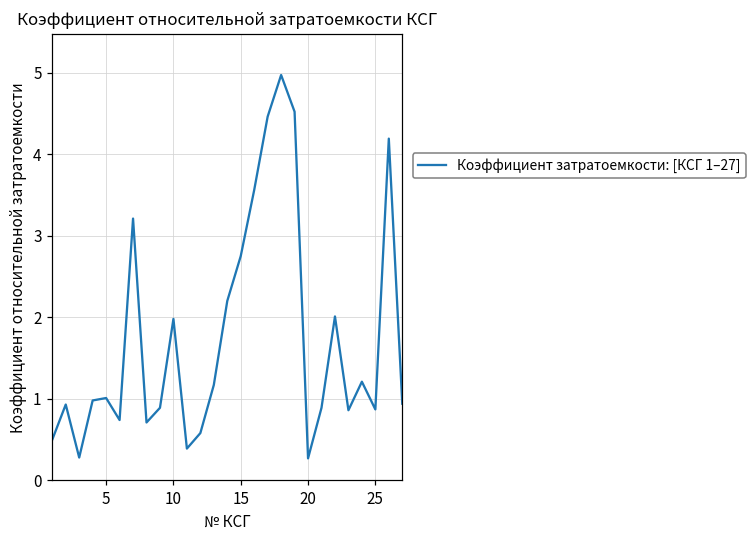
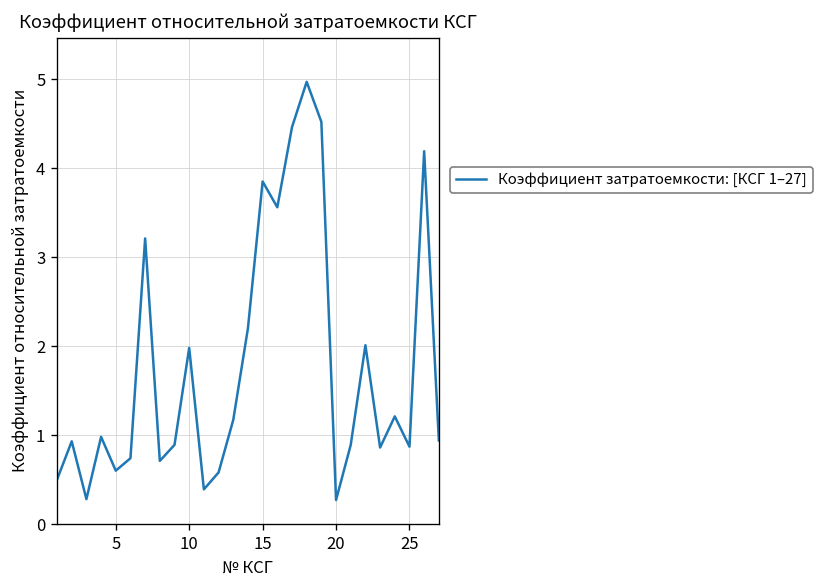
5: 1.0 -> 0.6
15: 2.8 -> 3.9
